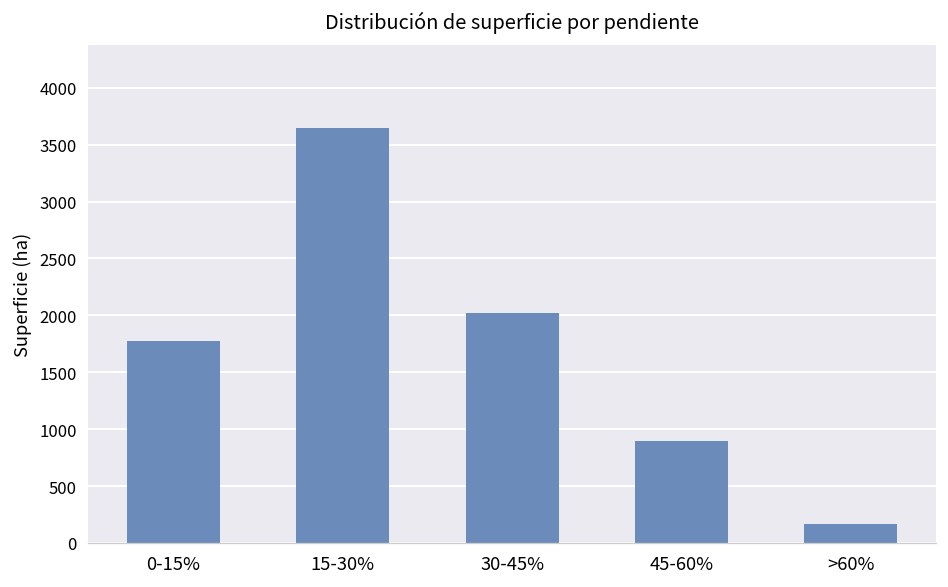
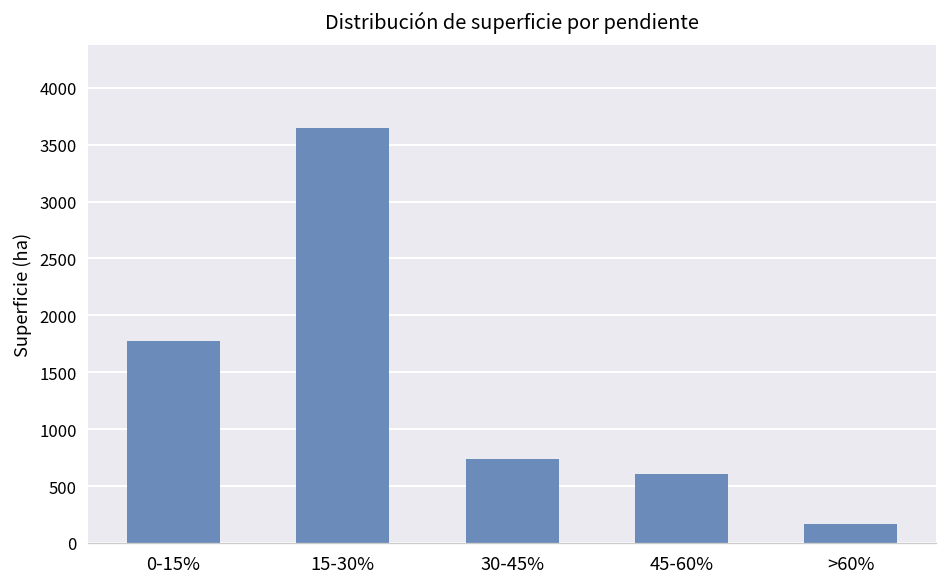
30-45%: 2000 -> 700
45-60%: 900 -> 600
